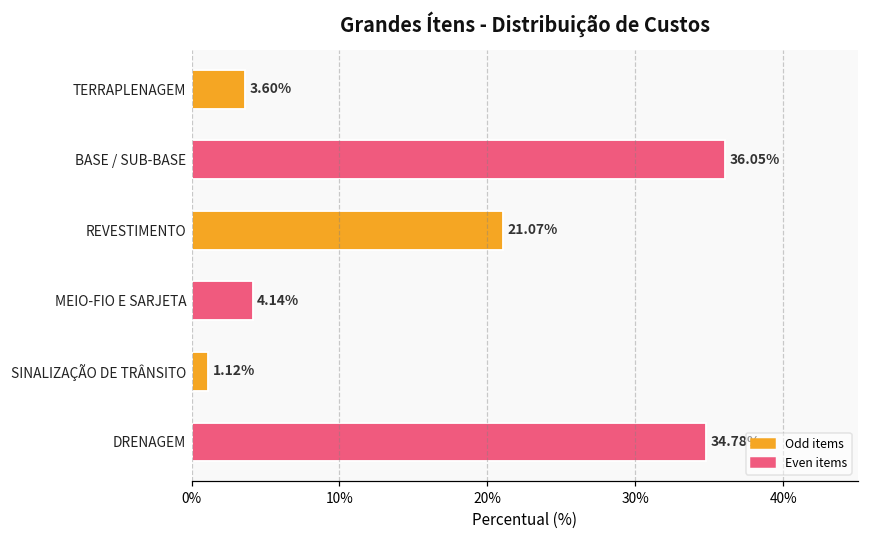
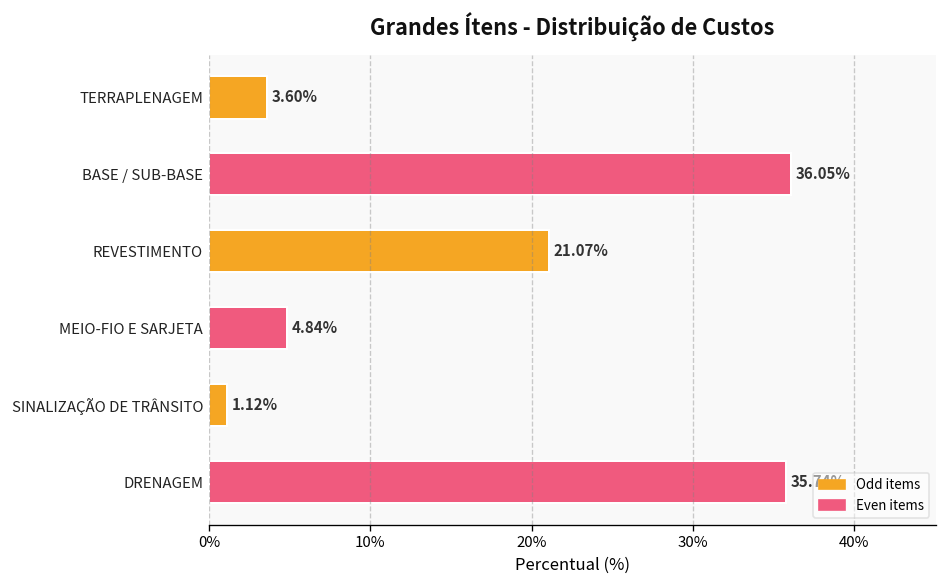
MEIO-FIO E SARJETA: 4.14% -> 4.84%
DRENAGEM: 34.8% -> 35.7%
